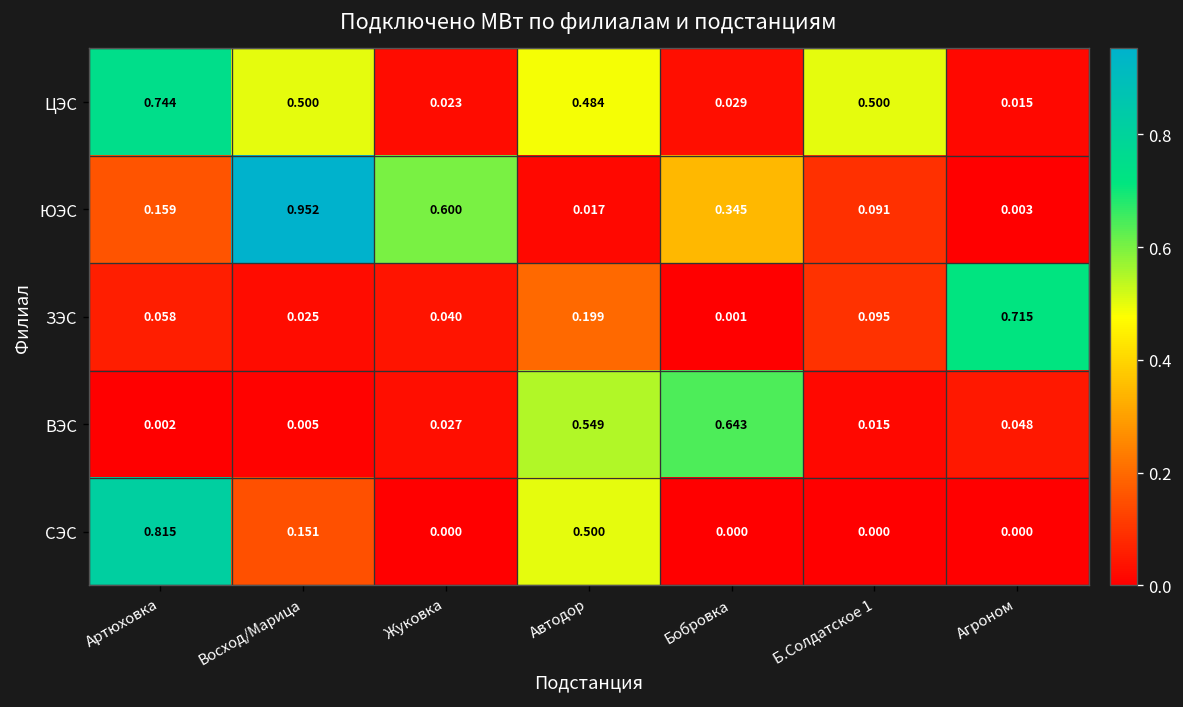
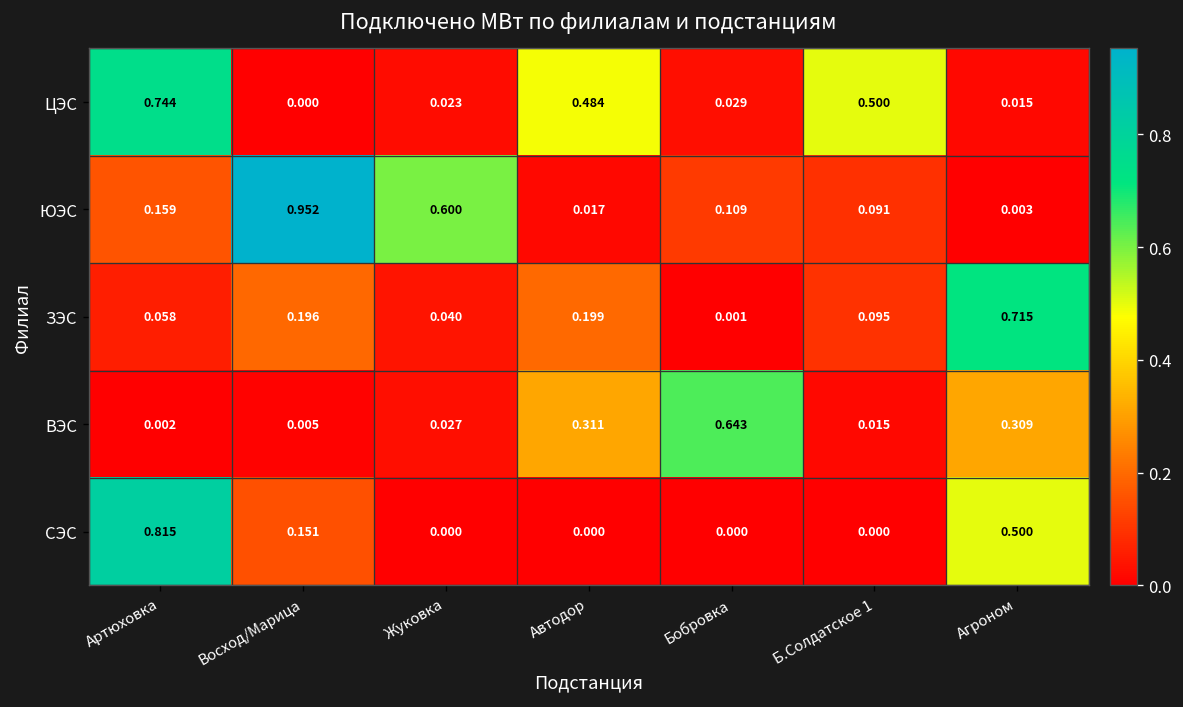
ЦЭС, Восход/Марица: 0.500 -> 0.000
ЮЭС, Бобровка: 0.345 -> 0.109
ЗЭС, Восход/Марица: 0.025 -> 0.196
ВЭС, Автодор: 0.549 -> 0.311
ВЭС, Агроном: 0.048 -> 0.309
СЭС, Автодор: 0.500 -> 0.000
СЭС, Агроном: 0.000 -> 0.500
